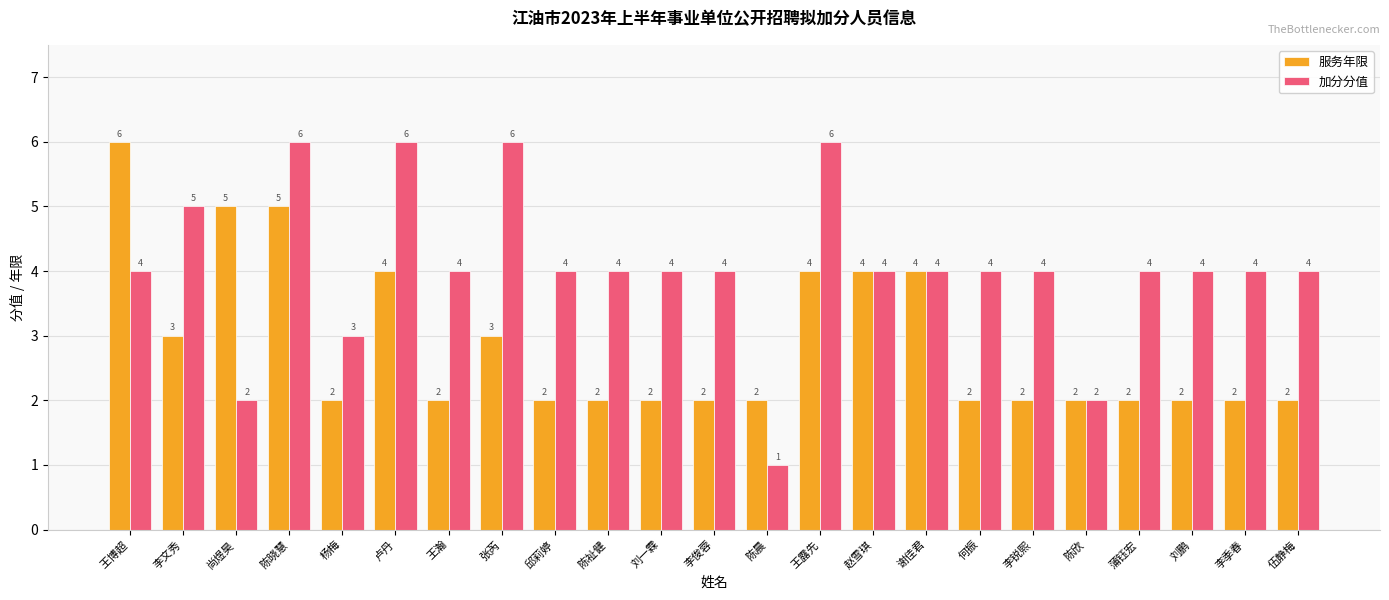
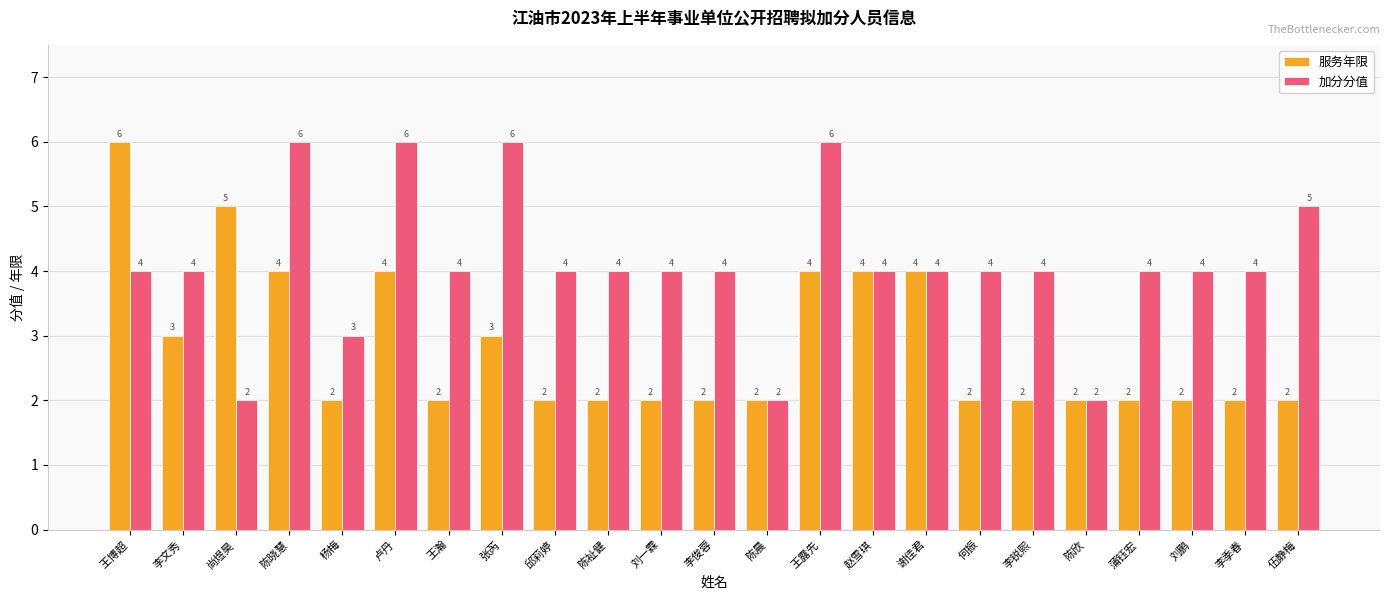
加分分值, 李文秀: 5 -> 4
服务年限, 陈晓慧: 5 -> 4
加分分值, 陈晨: 1 -> 2
加分分值, 伍静梅: 4 -> 5
